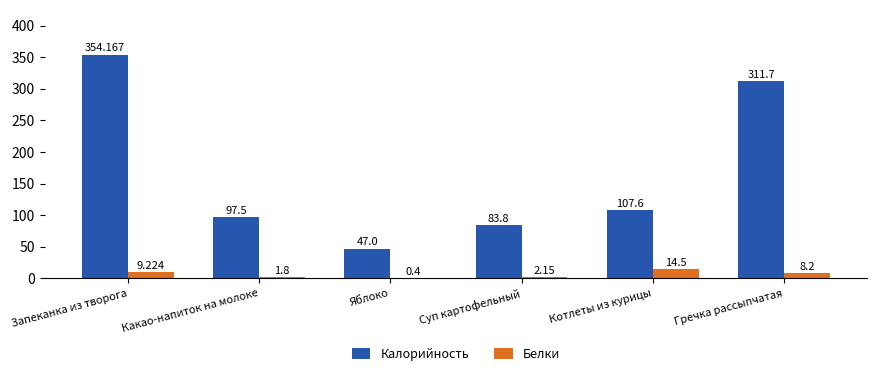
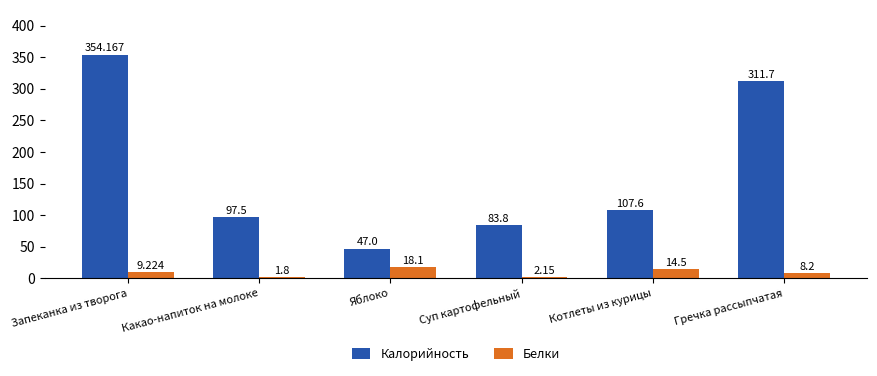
Белки, Яблоко: 0.4 -> 18.1
